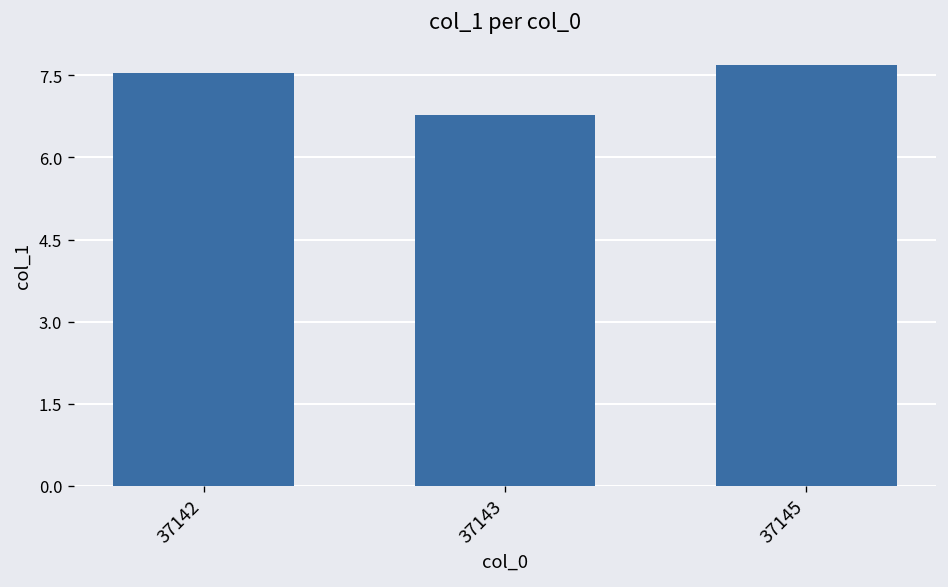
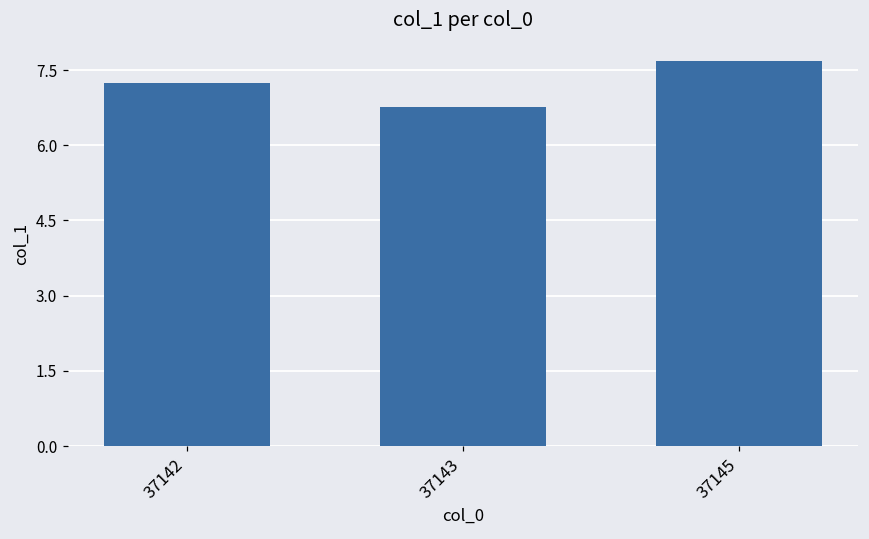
37142: 7.5 -> 7.2
